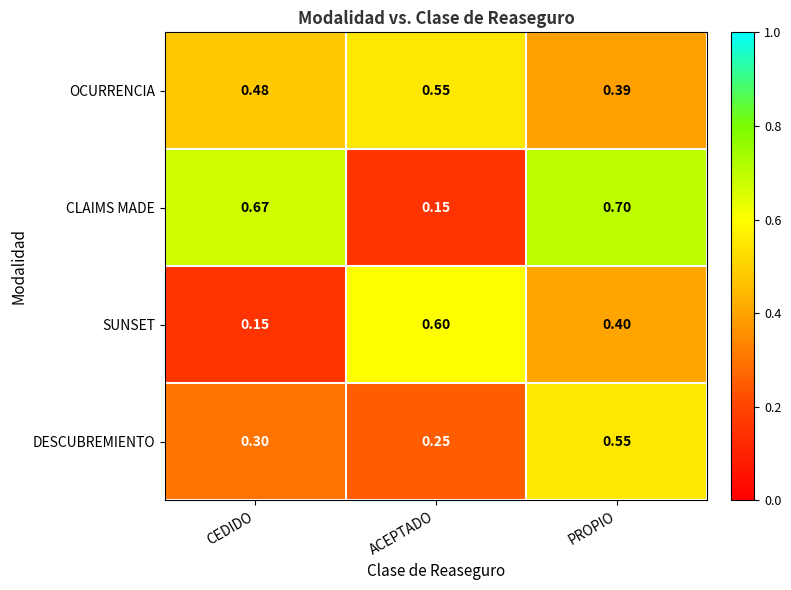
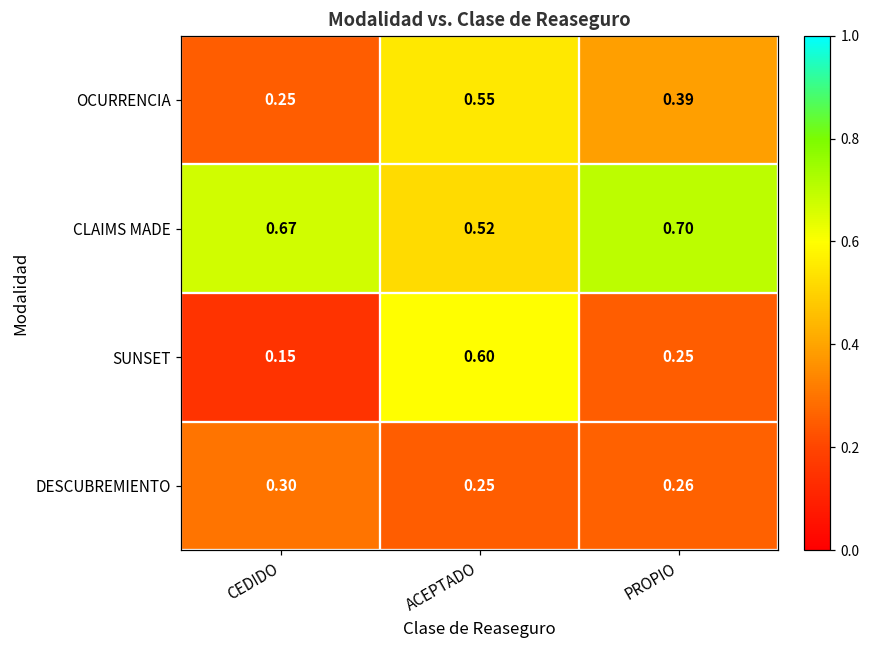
OCURRENCIA, CEDIDO: 0.48 -> 0.25
CLAIMS MADE, ACEPTADO: 0.15 -> 0.52
SUNSET, PROPIO: 0.40 -> 0.25
DESCUBREMIENTO, PROPIO: 0.55 -> 0.26
